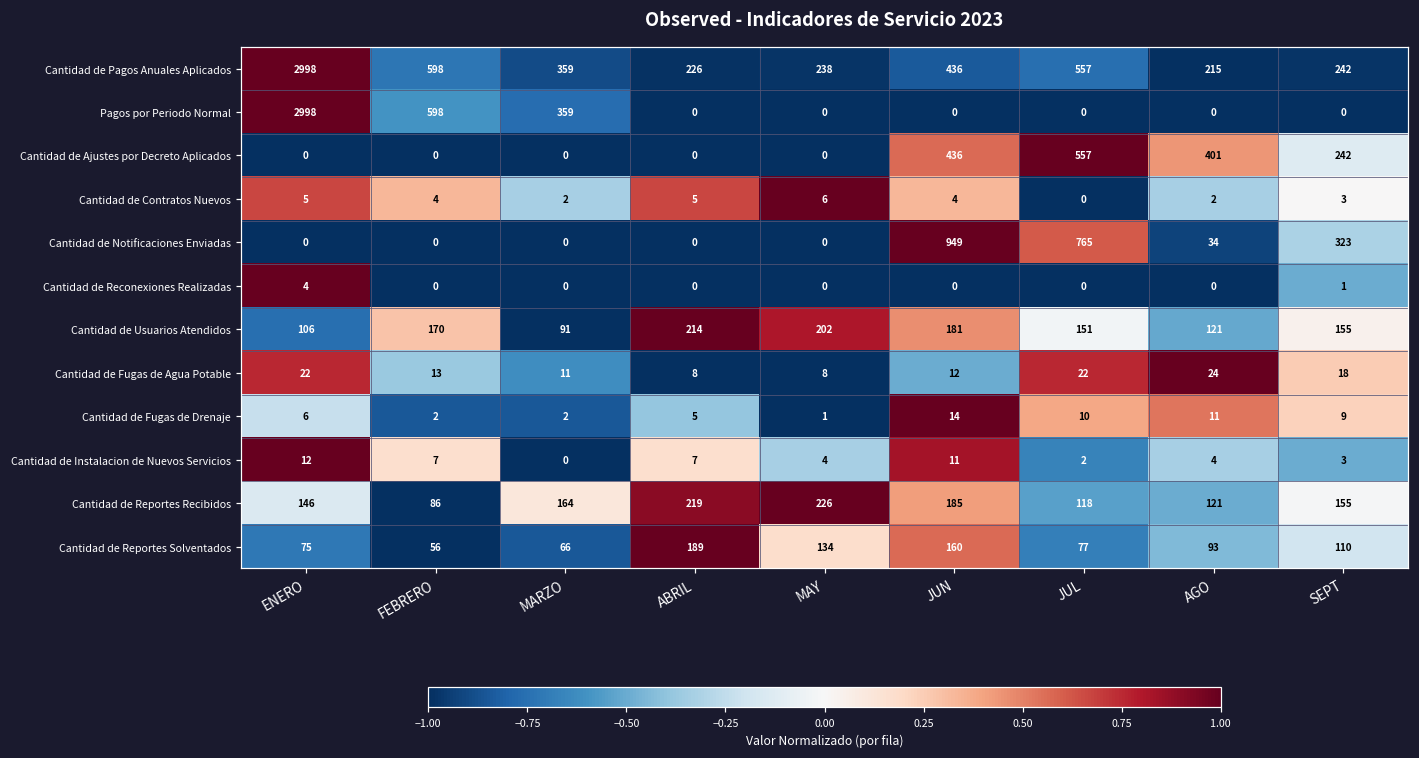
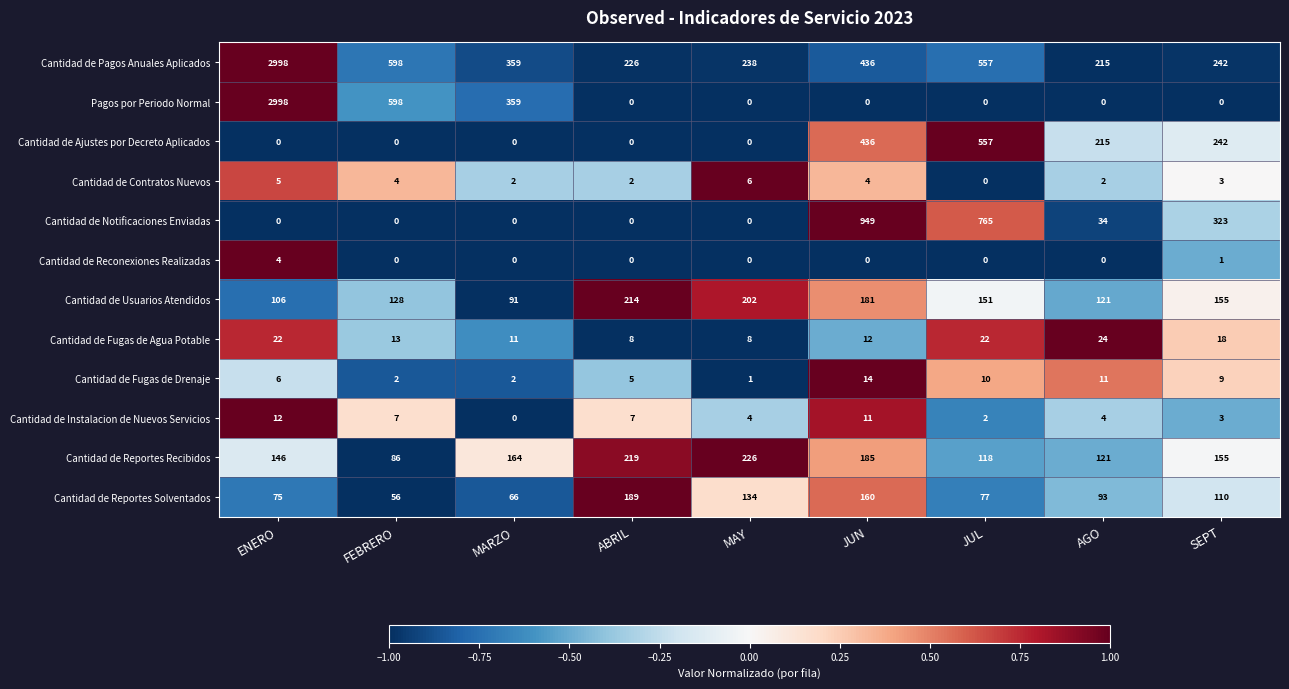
Cantidad de Ajustes por Decreto Aplicados, AGO: 401 -> 215
Cantidad de Contratos Nuevos, ABRIL: 5 -> 2
Cantidad de Usuarios Atendidos, FEBRERO: 170 -> 128
